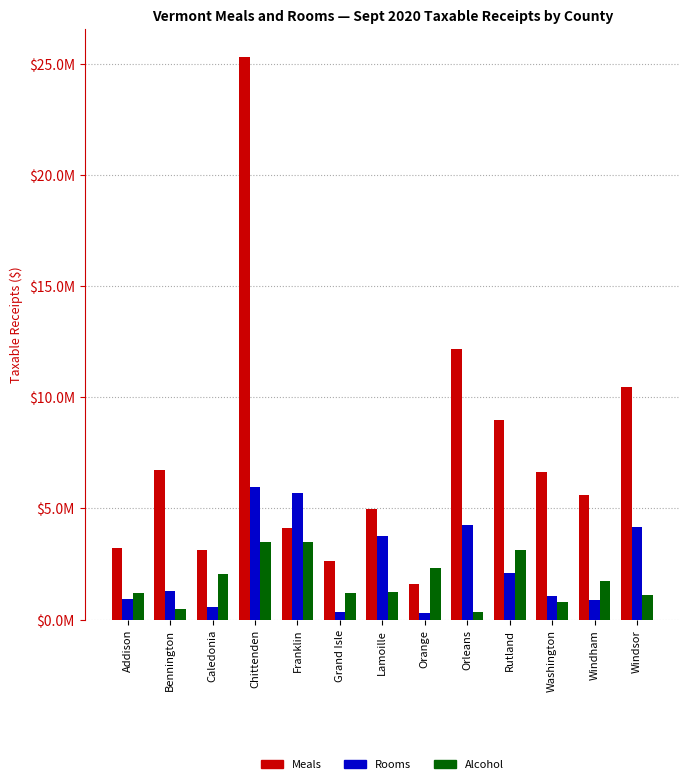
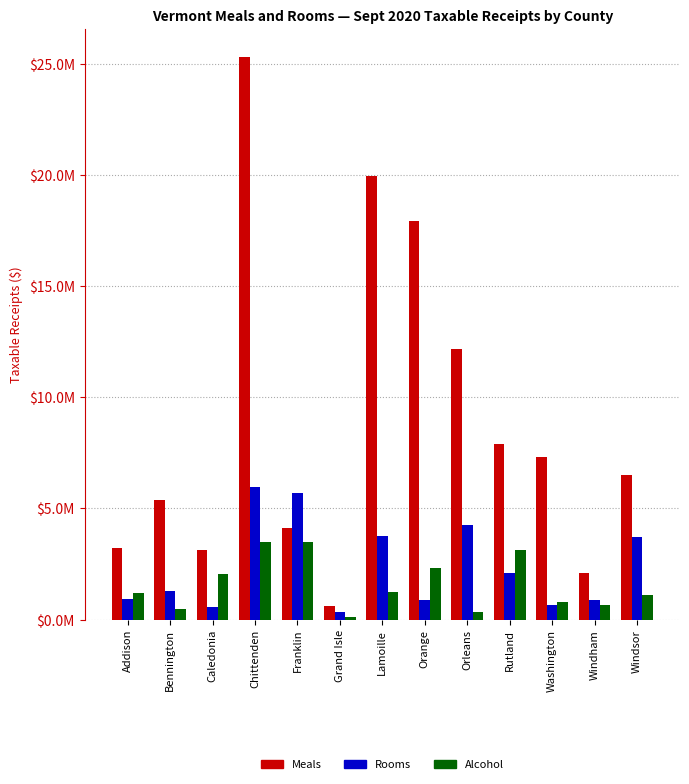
Meals, Bennington: $6700000 -> $5400000
Meals, Grand Isle: $2600000 -> $600000
Alcohol, Grand Isle: $1200000 -> $100000
Meals, Lamoille: $5000000 -> $19900000
Meals, Orange: $1600000 -> $17900000
Rooms, Orange: $300000 -> $900000
Meals, Rutland: $9000000 -> $7900000
Meals, Washington: $6700000 -> $7300000
Rooms, Washington: $1100000 -> $700000
Meals, Windham: $5600000 -> $2100000
Alcohol, Windham: $1700000 -> $700000
Meals, Windsor: $10500000 -> $6500000
Rooms, Windsor: $4200000 -> $3700000
